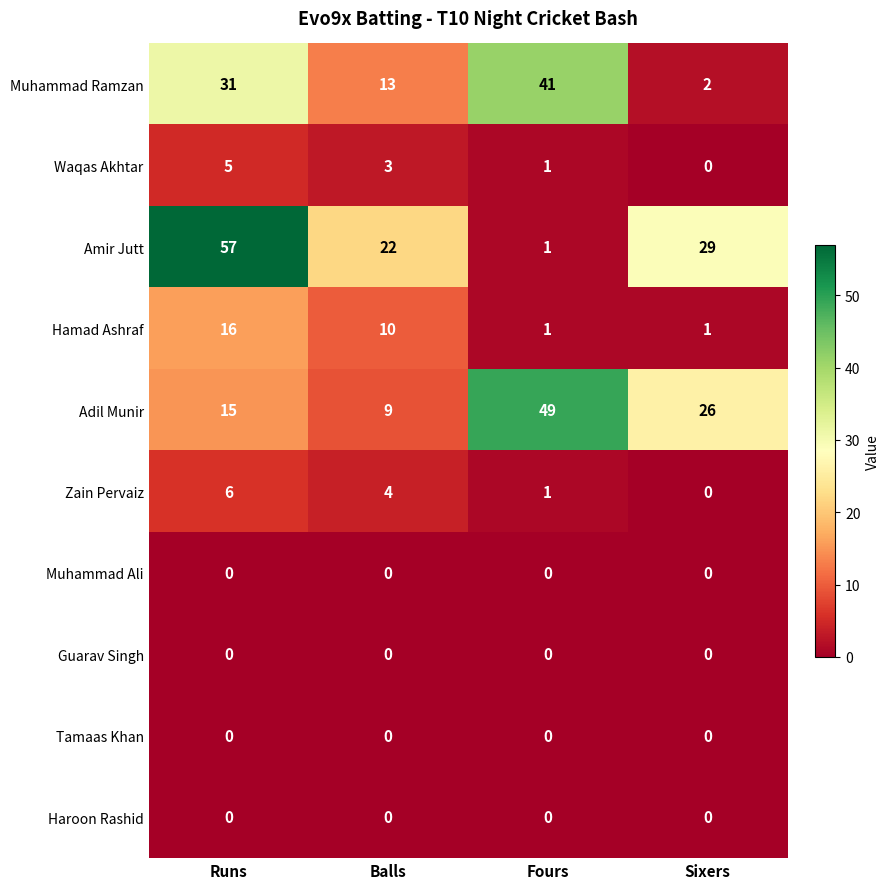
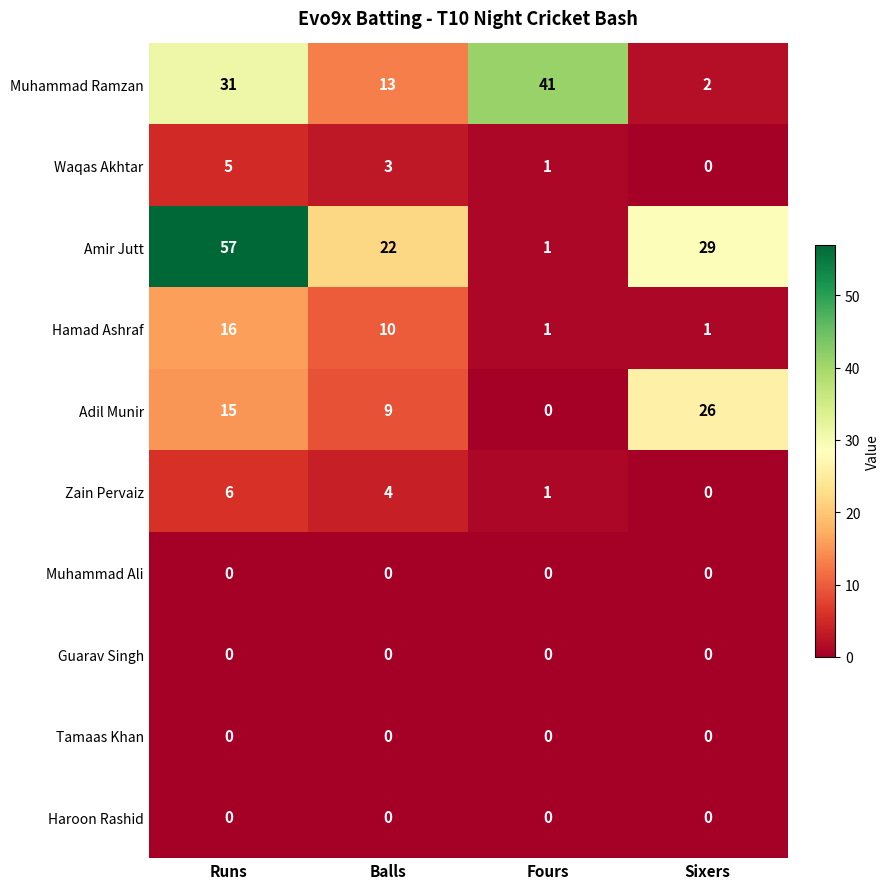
Adil Munir, Fours: 49 -> 0
